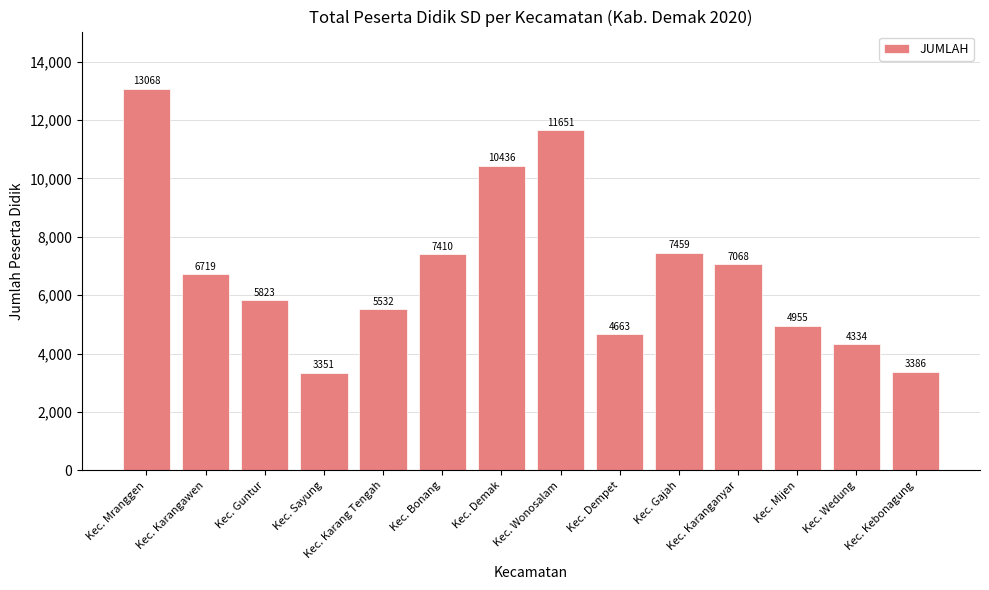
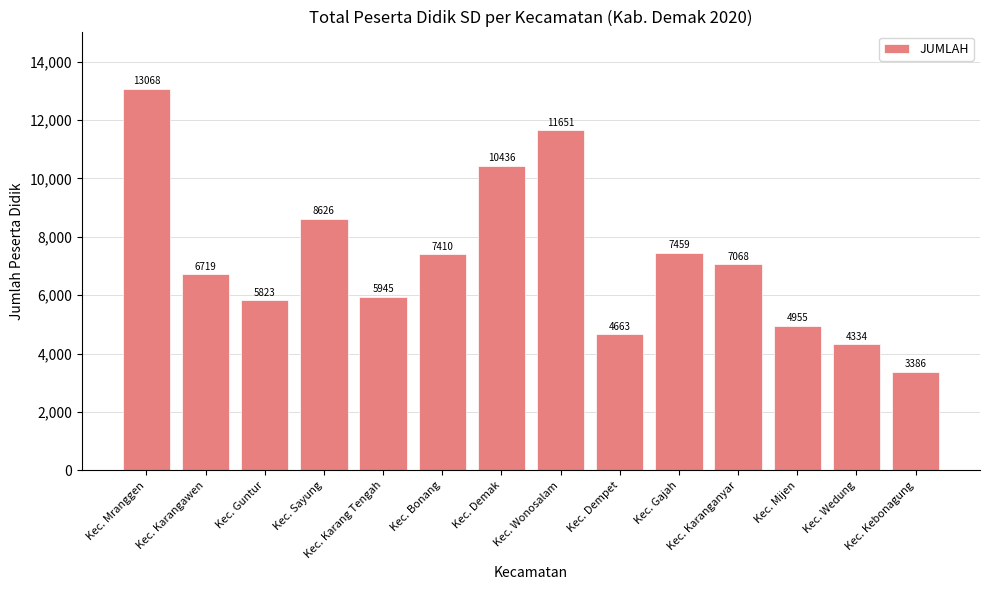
Kec. Sayung: 3351 -> 8626
Kec. Karang Tengah: 5532 -> 5945
